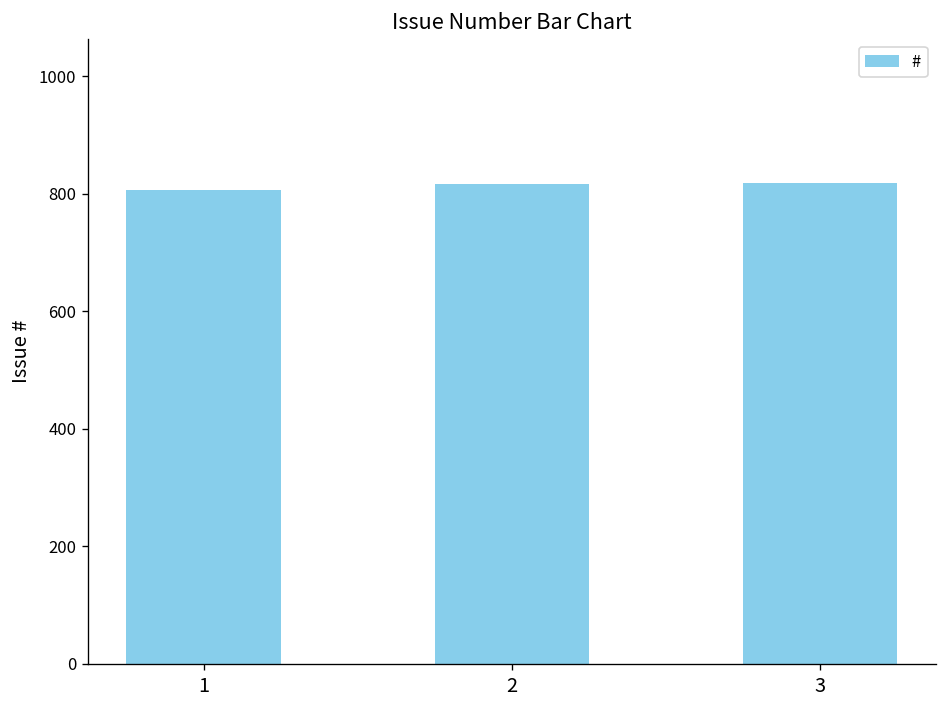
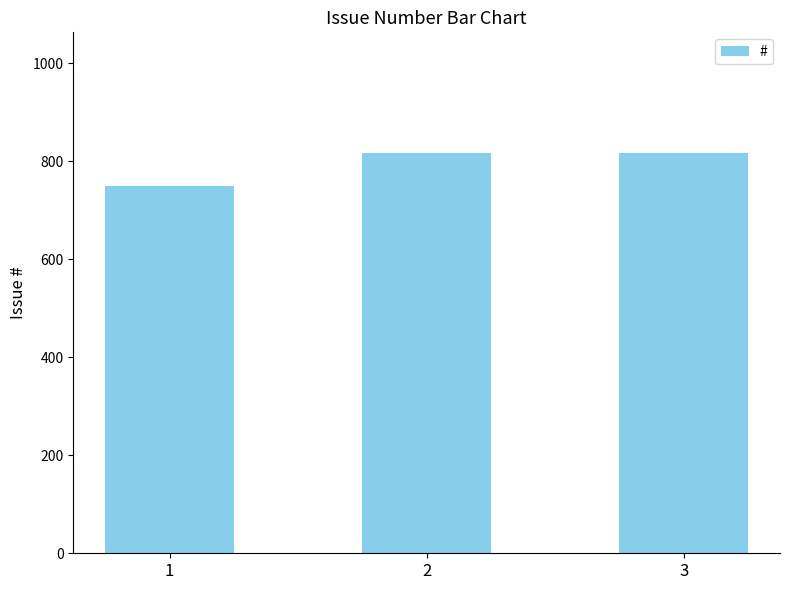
1: 810 -> 750
